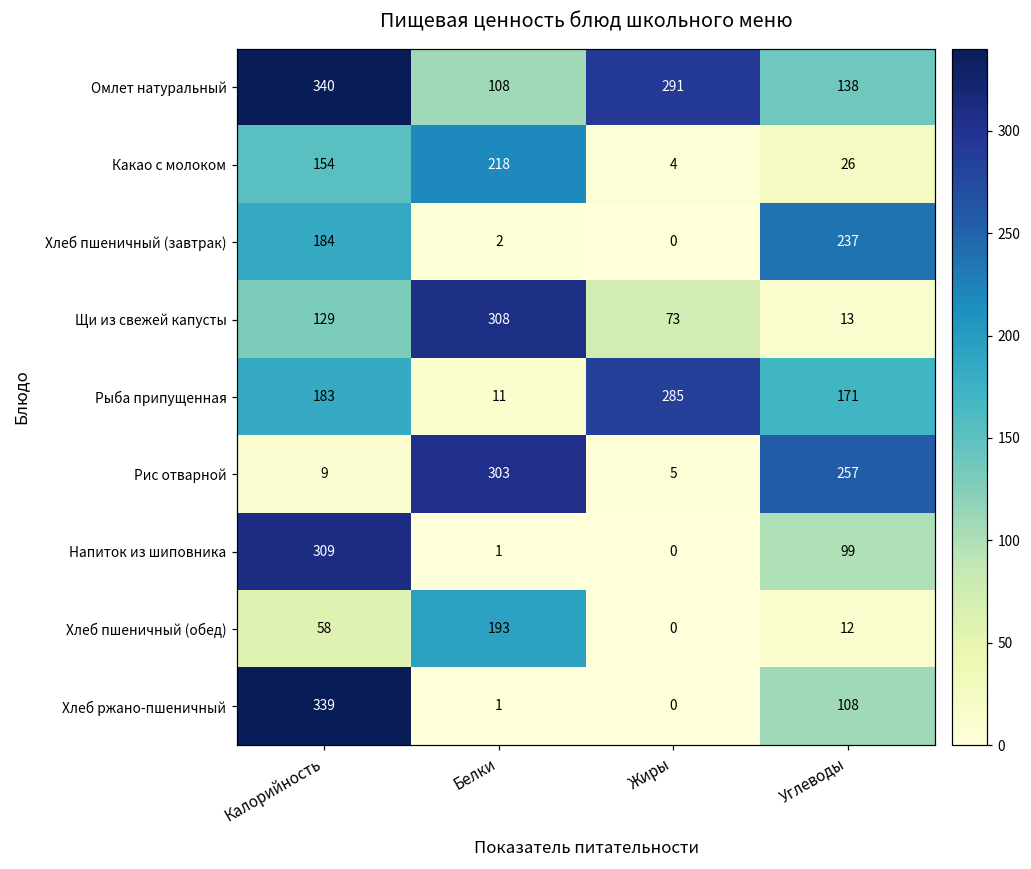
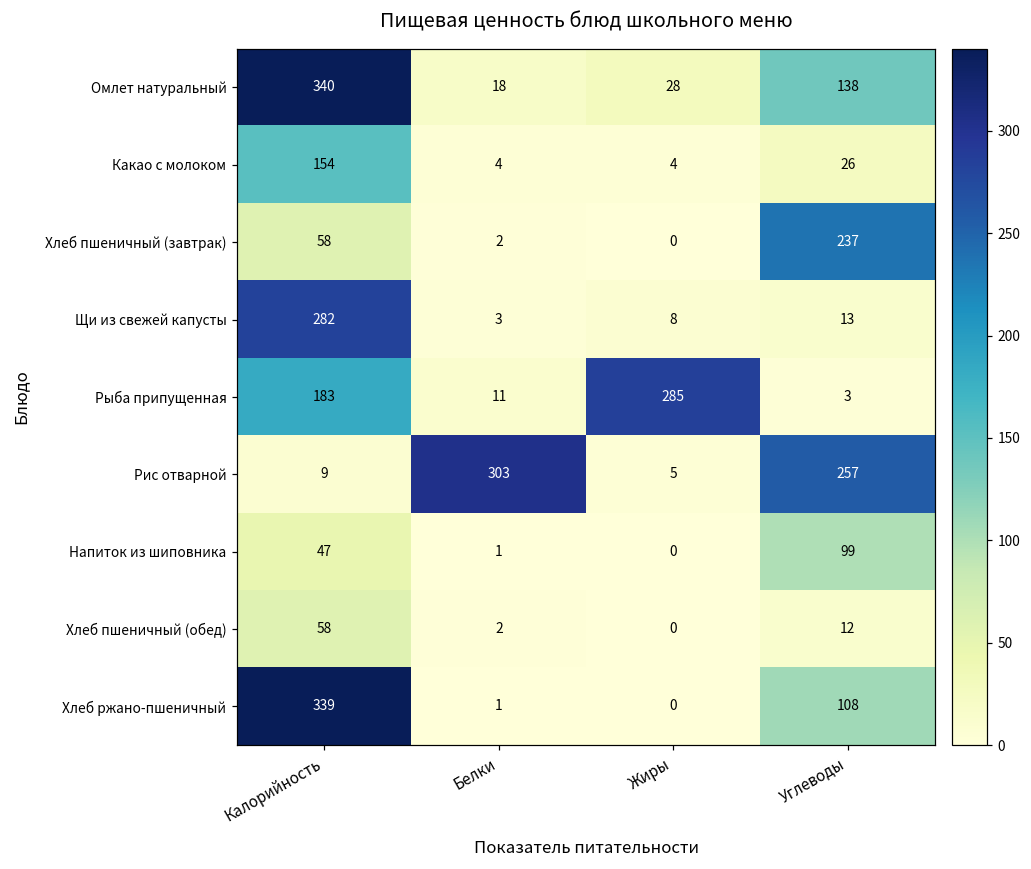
Омлет натуральный, Белки: 108 -> 18
Омлет натуральный, Жиры: 291 -> 28
Какао с молоком, Белки: 218 -> 4
Хлеб пшеничный (завтрак), Калорийность: 184 -> 58
Щи из свежей капусты, Калорийность: 129 -> 282
Щи из свежей капусты, Белки: 308 -> 3
Щи из свежей капусты, Жиры: 73 -> 8
Рыба припущенная, Углеводы: 171 -> 3
Напиток из шиповника, Калорийность: 309 -> 47
Хлеб пшеничный (обед), Белки: 193 -> 2
